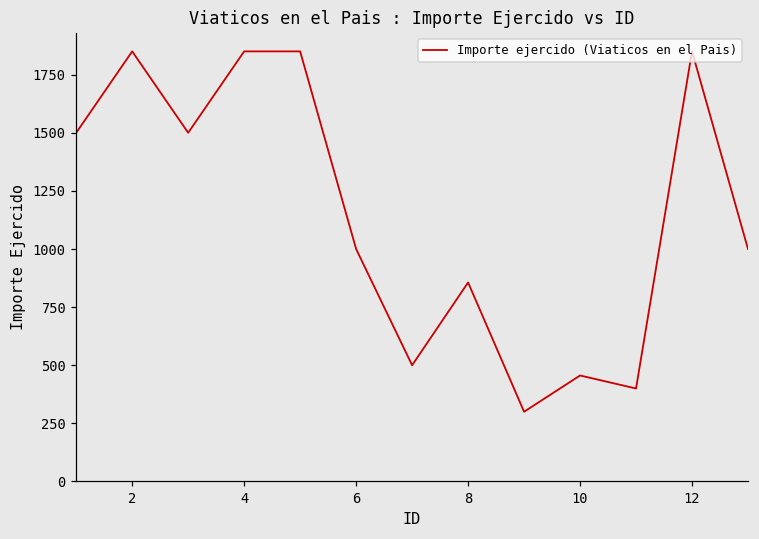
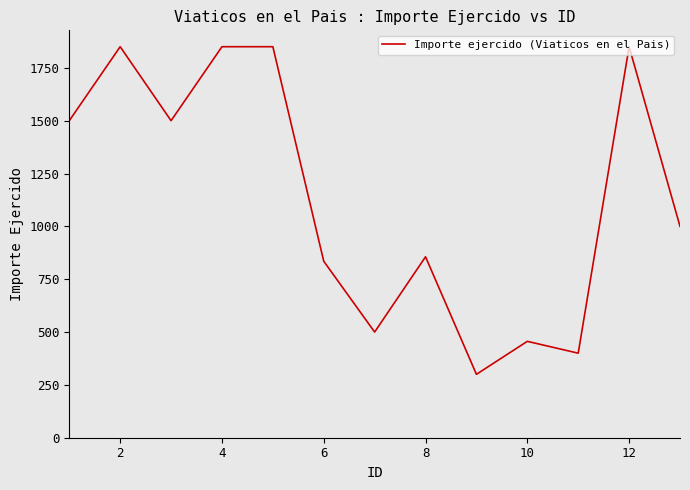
6: 1000 -> 840
